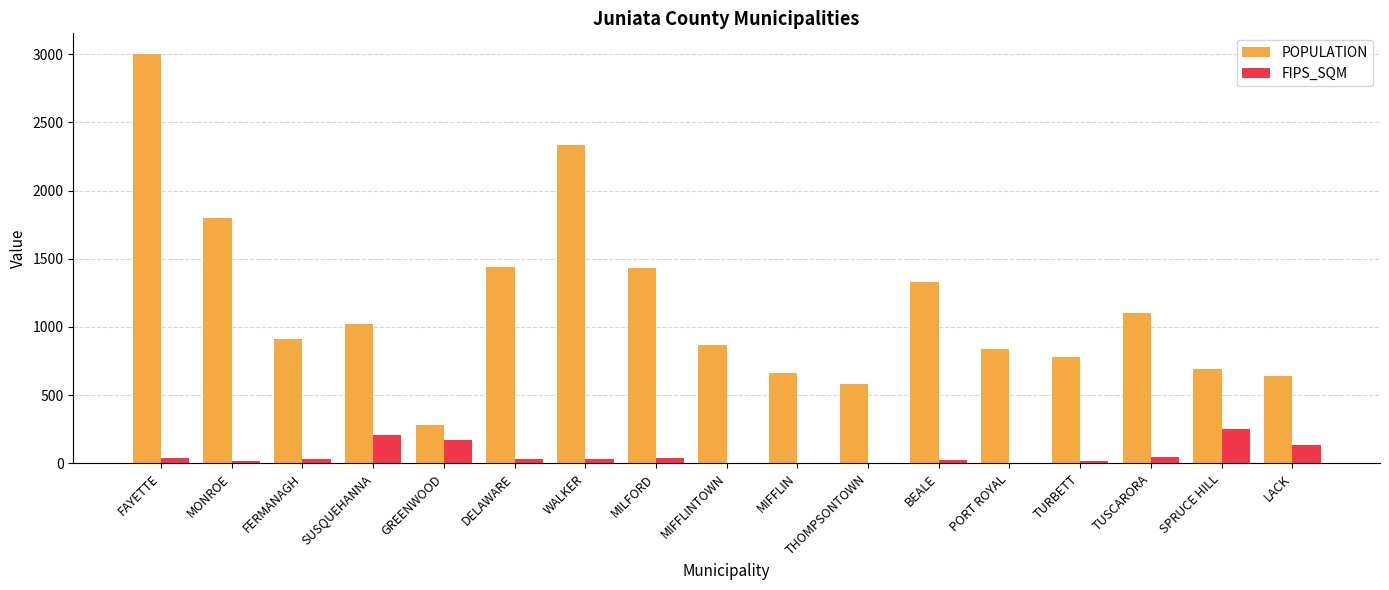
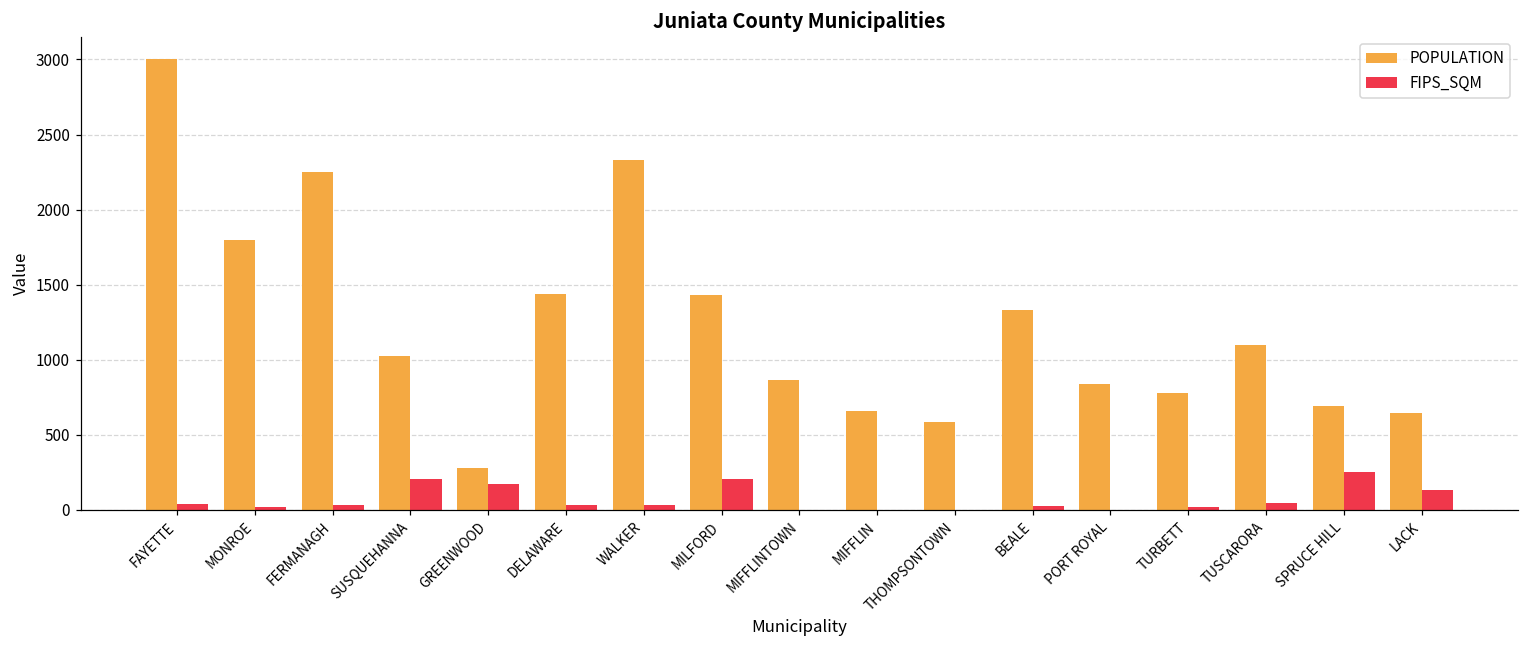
POPULATION, FERMANAGH: 910 -> 2250
FIPS_SQM, MILFORD: 40 -> 210
